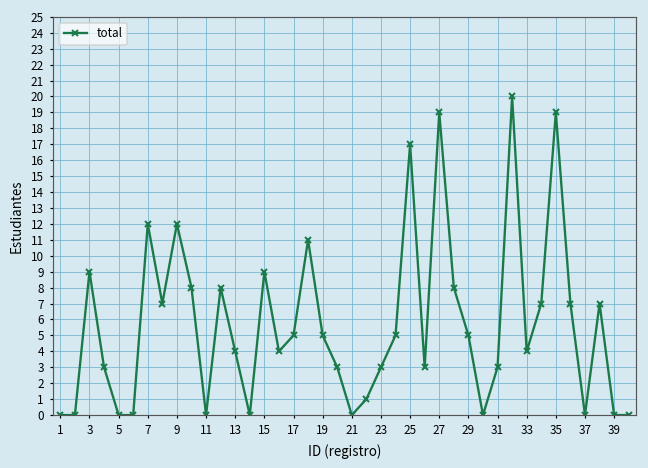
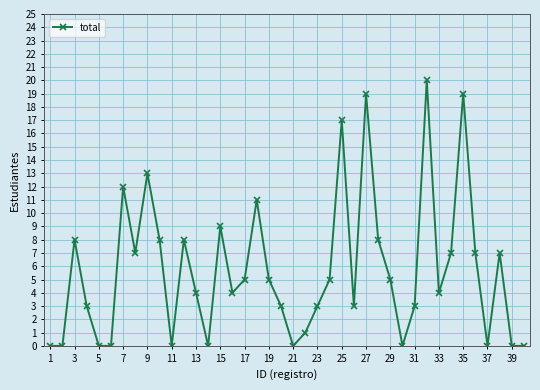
3: 9 -> 8
9: 12 -> 13
